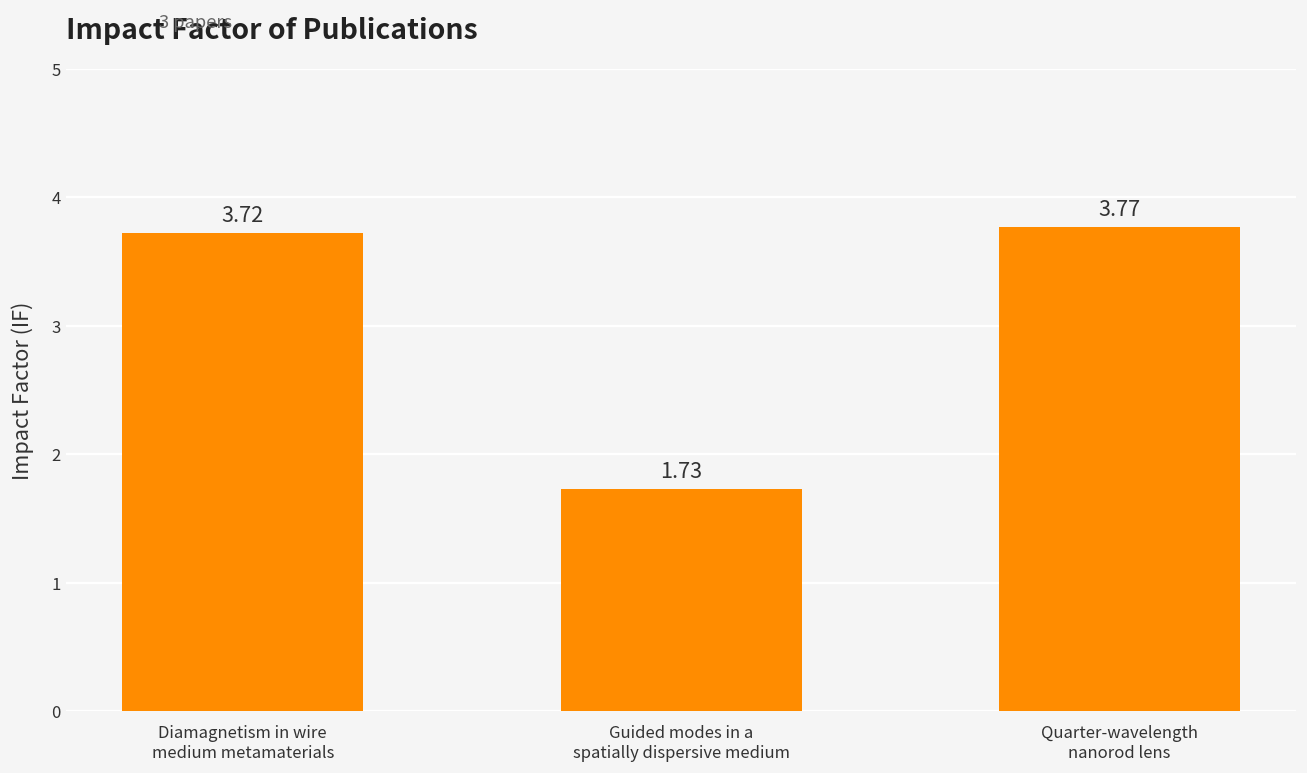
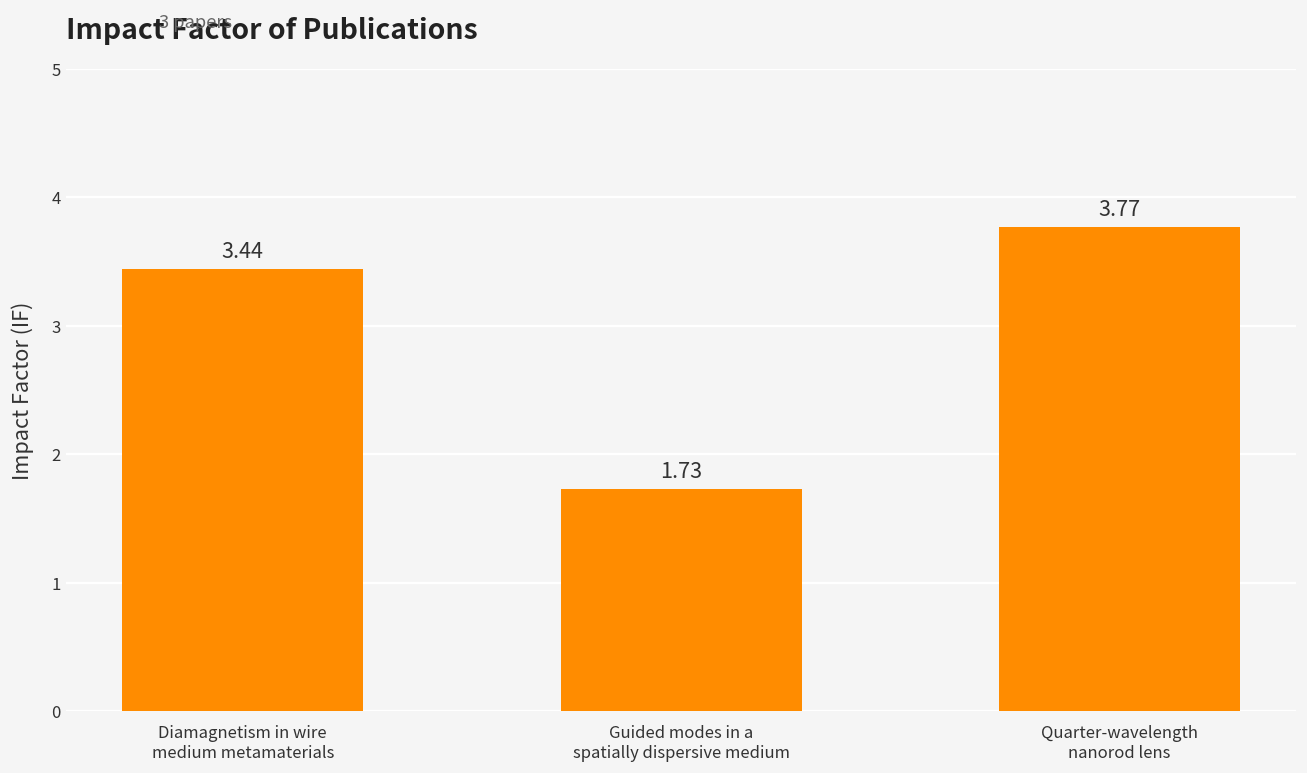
Diamagnetism in wire medium metamaterials: 3.72 -> 3.44
